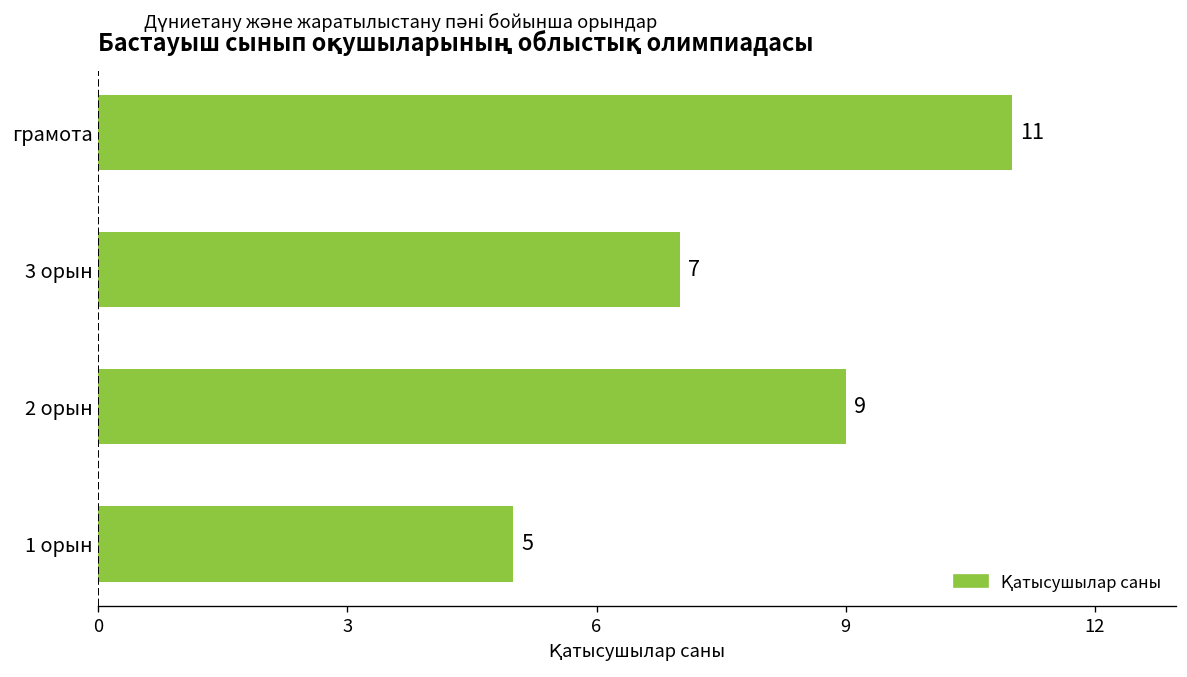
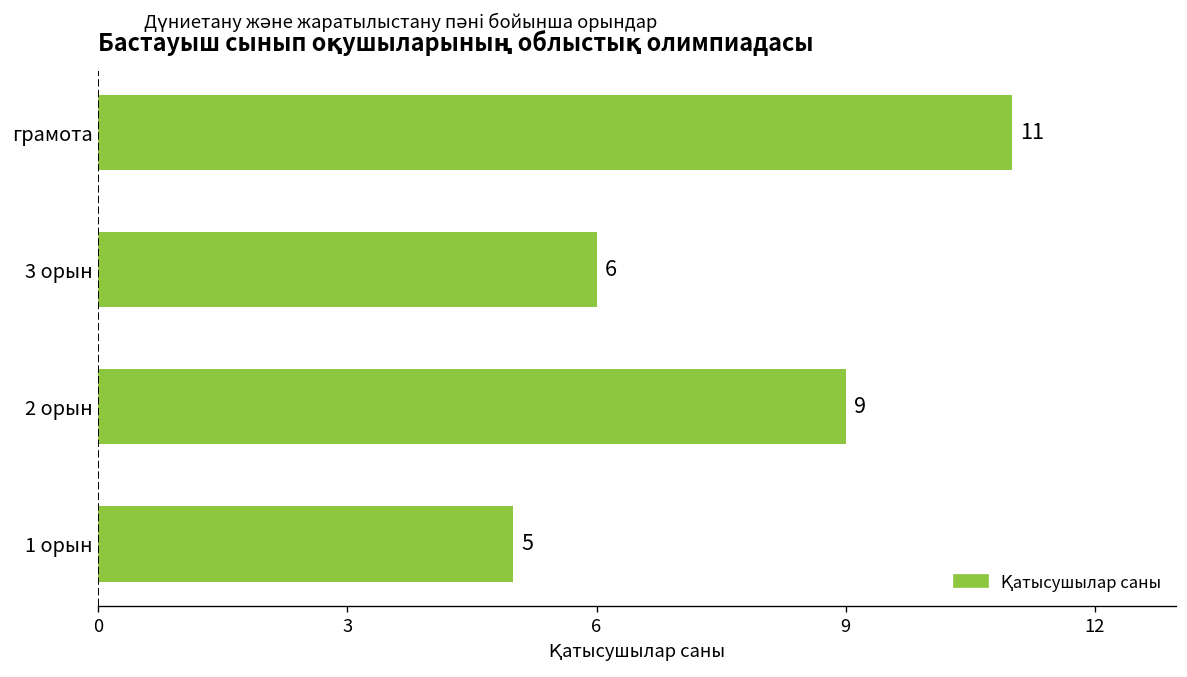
3 орын: 7 -> 6
